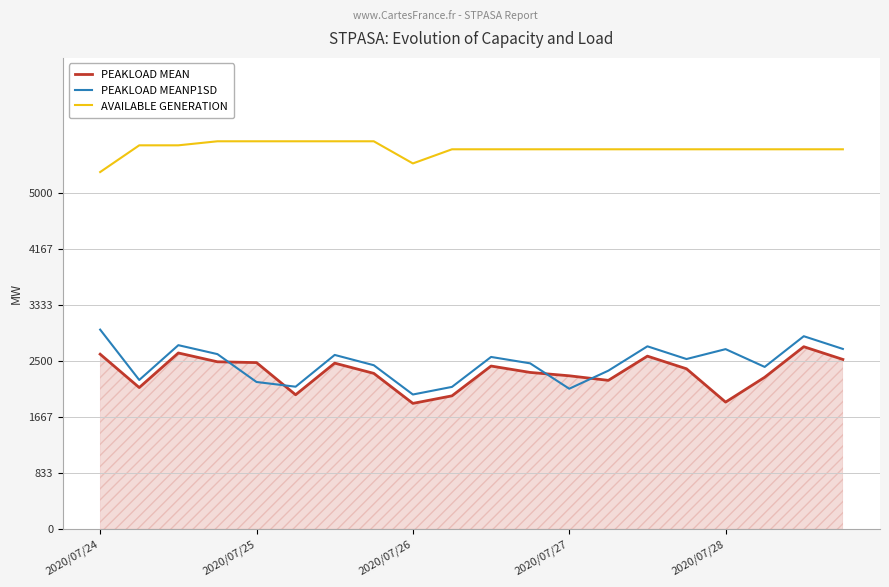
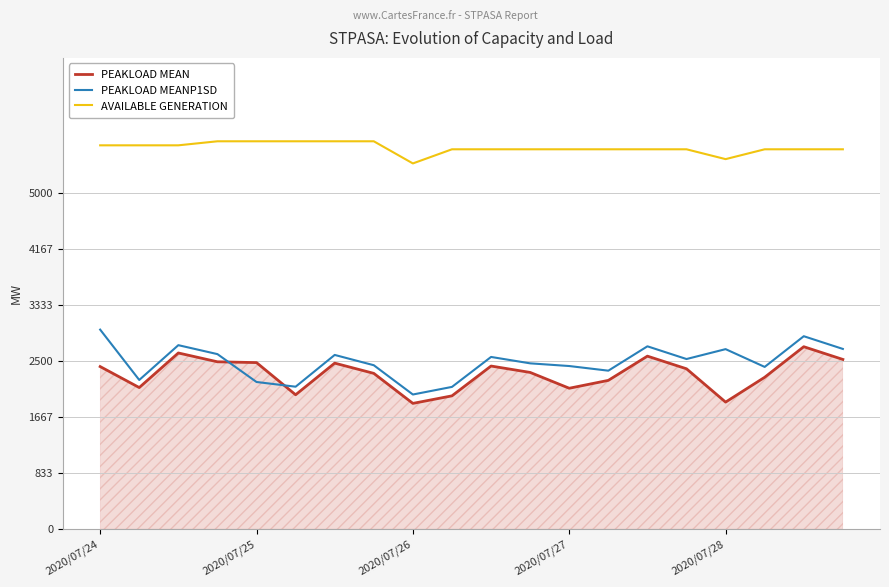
PEAKLOAD MEAN, 2020/07/24: 2600 -> 2400
AVAILABLE GENERATION, 2020/07/24: 5300 -> 5700
PEAKLOAD MEAN, 2020/07/27: 2300 -> 2100
PEAKLOAD MEANP1SD, 2020/07/27: 2100 -> 2400
AVAILABLE GENERATION, 2020/07/28: 5600 -> 5500
